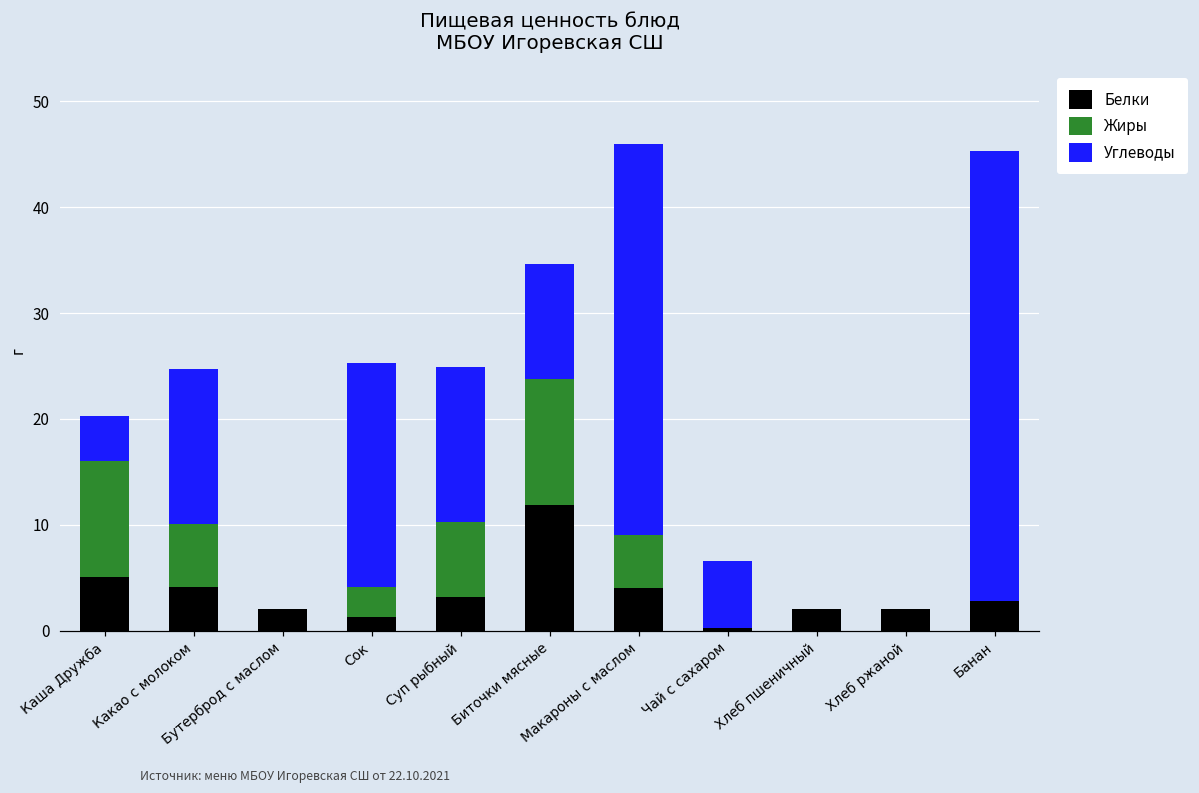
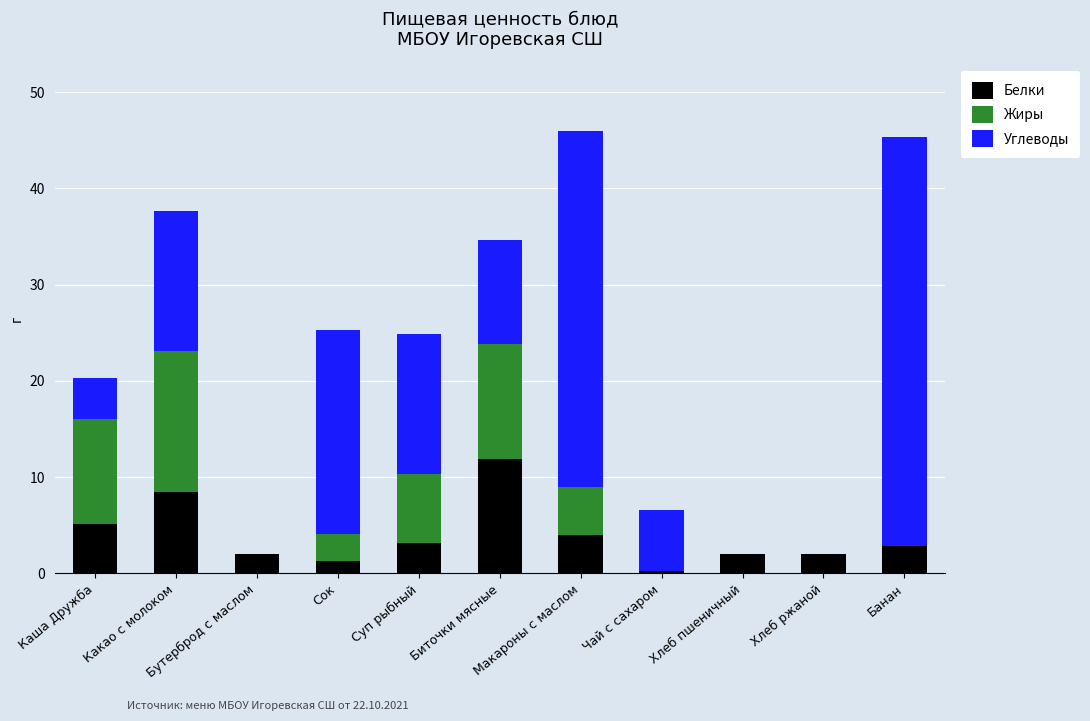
Белки, Какао с молоком: 4 -> 8
Жиры, Какао с молоком: 6 -> 15
